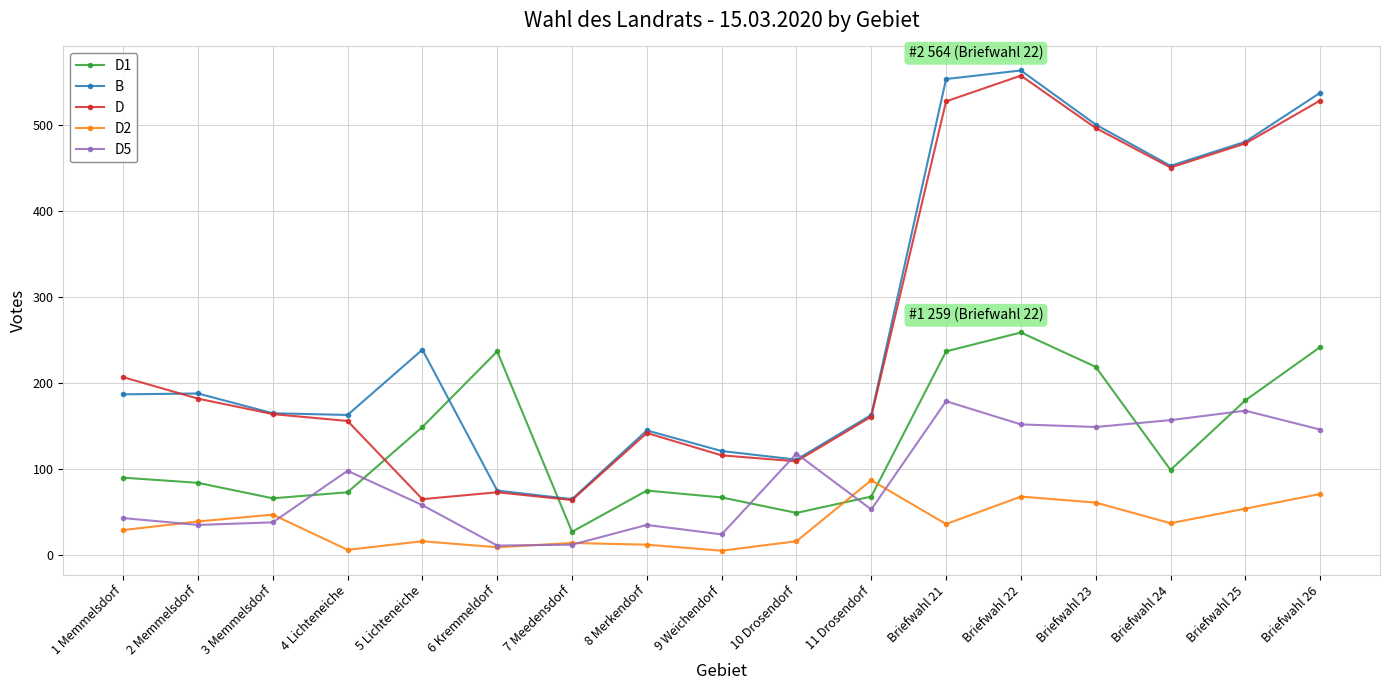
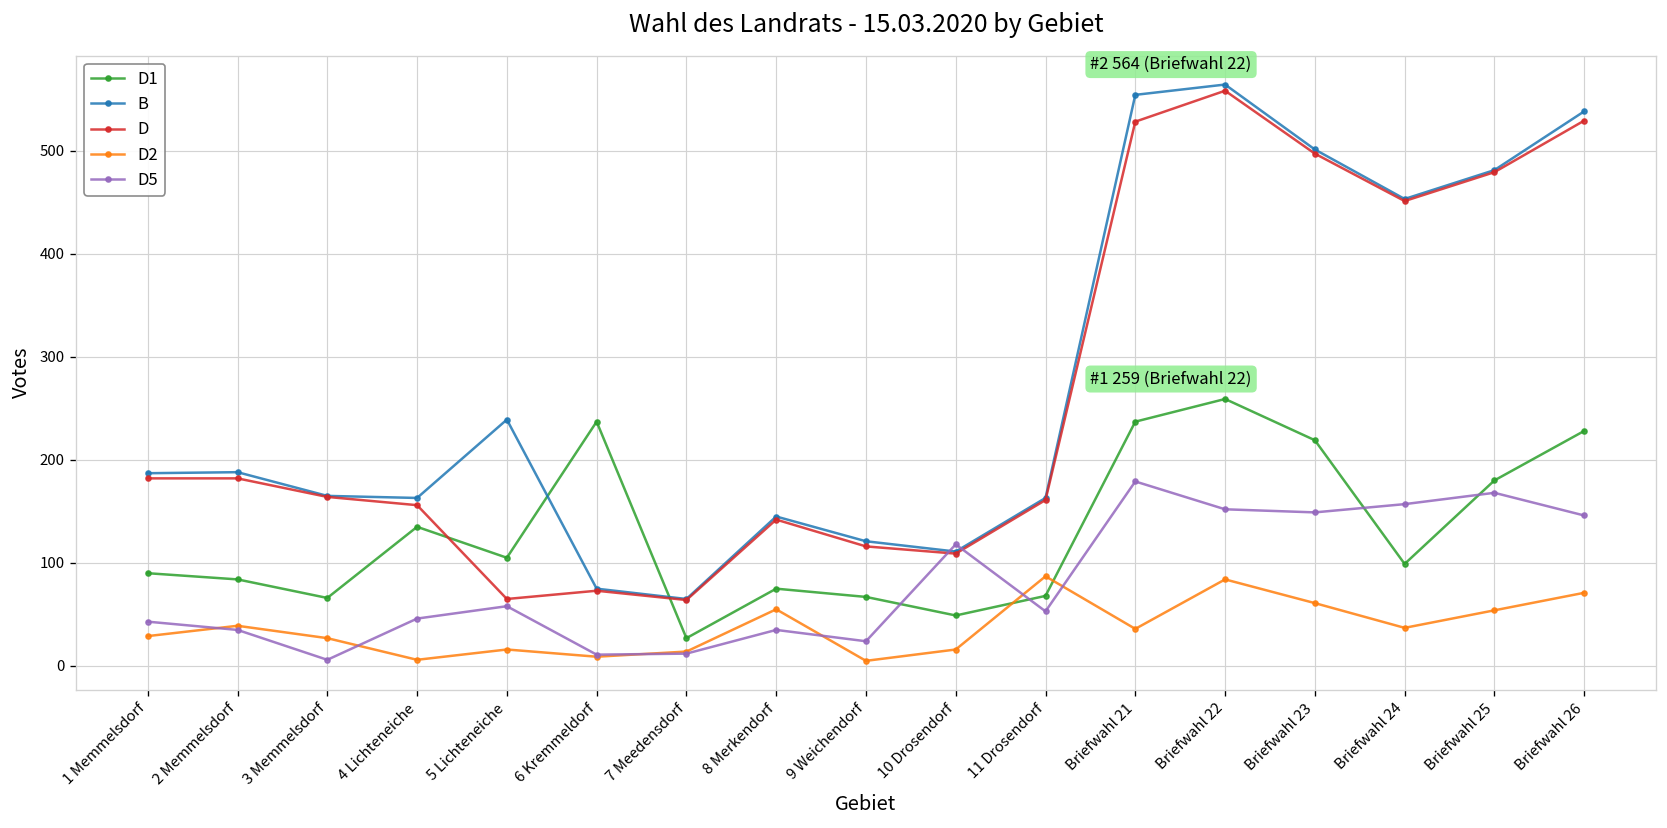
D, 1 Memmelsdorf: 210 -> 180
D2, 3 Memmelsdorf: 50 -> 30
D5, 3 Memmelsdorf: 40 -> 10
D1, 4 Lichteneiche: 70 -> 140
D5, 4 Lichteneiche: 100 -> 50
D1, 5 Lichteneiche: 150 -> 110
D2, 8 Merkendorf: 10 -> 60
D2, Briefwahl 22: 70 -> 80
D1, Briefwahl 26: 240 -> 230
